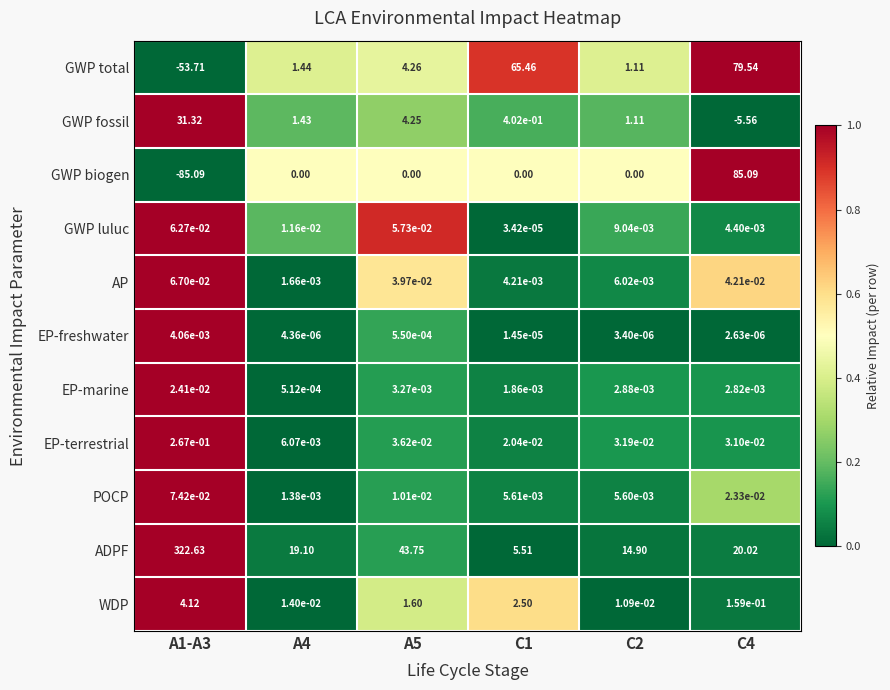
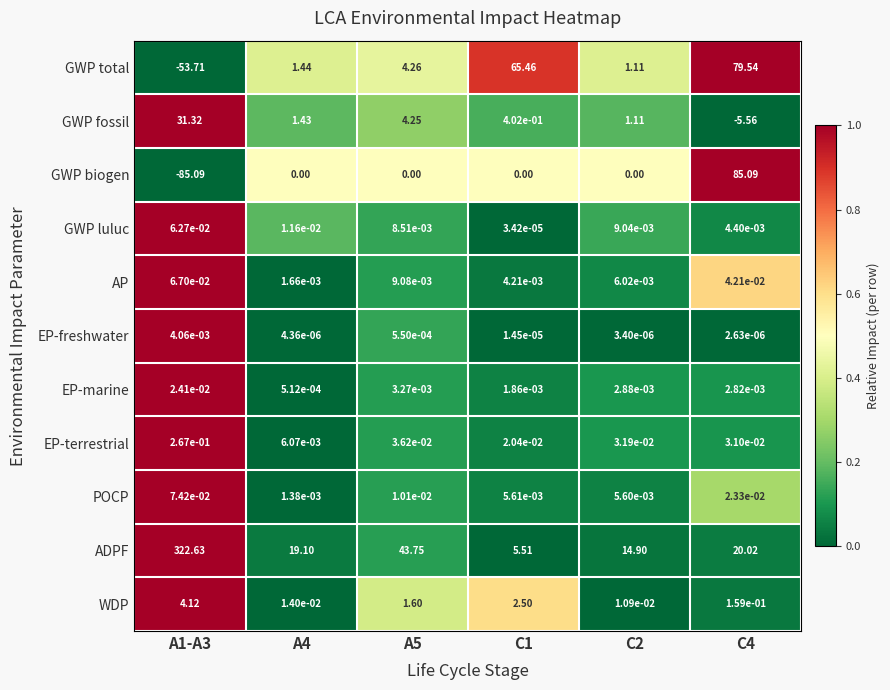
GWP luluc, A5: 5.73e-02 -> 8.51e-03
AP, A5: 3.97e-02 -> 9.08e-03
